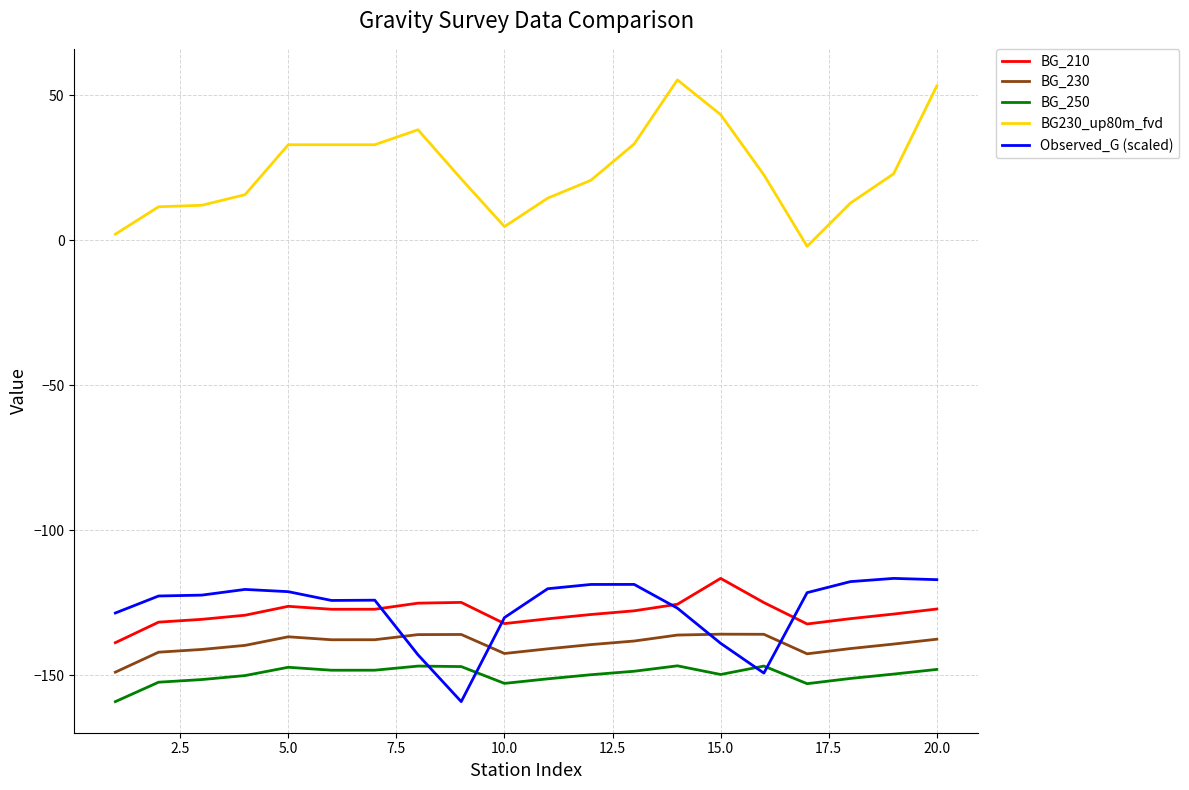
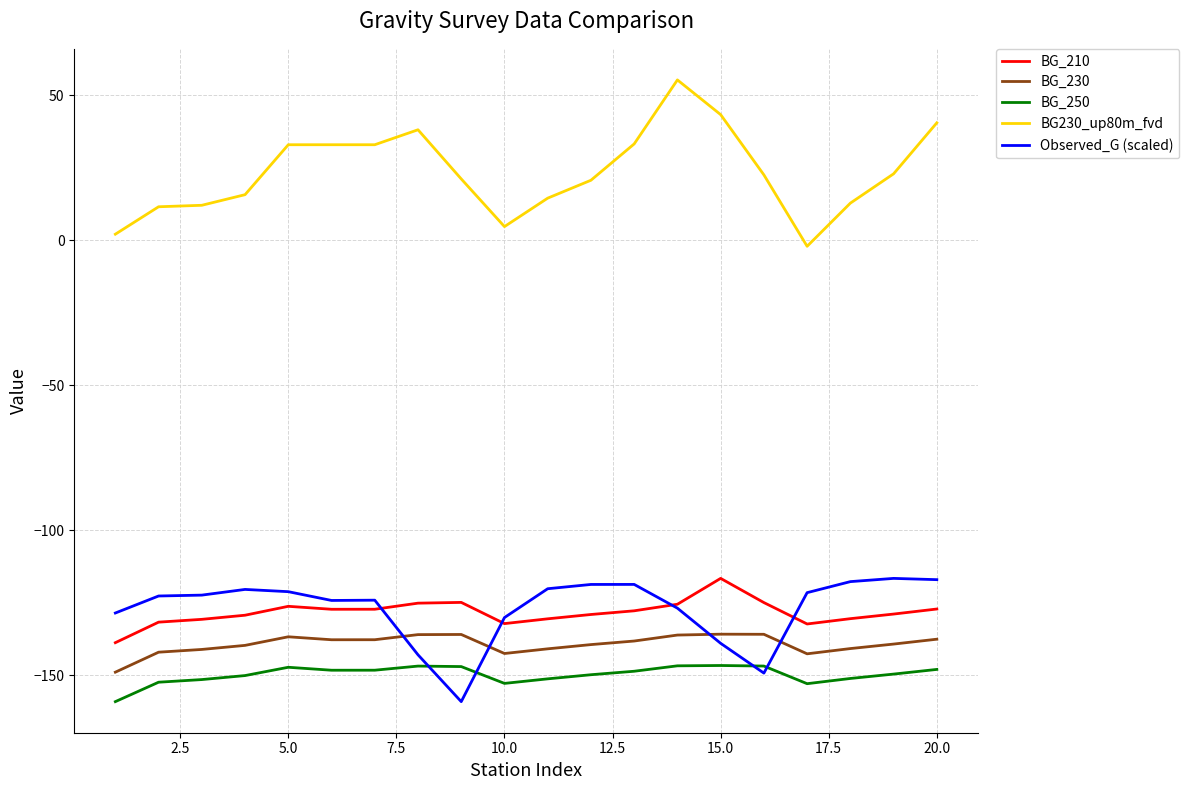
BG_250, 15.0: -150 -> -147
BG230_up80m_fvd, 20.0: 53 -> 41
